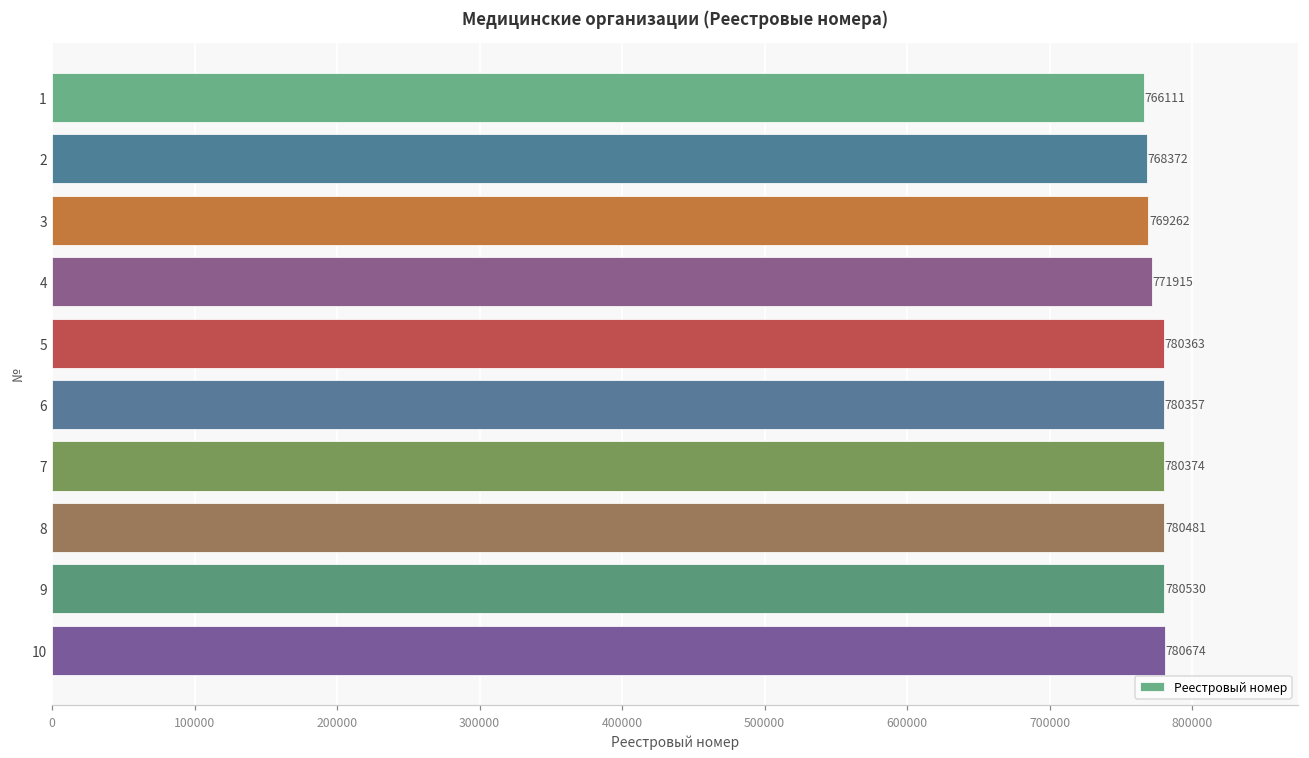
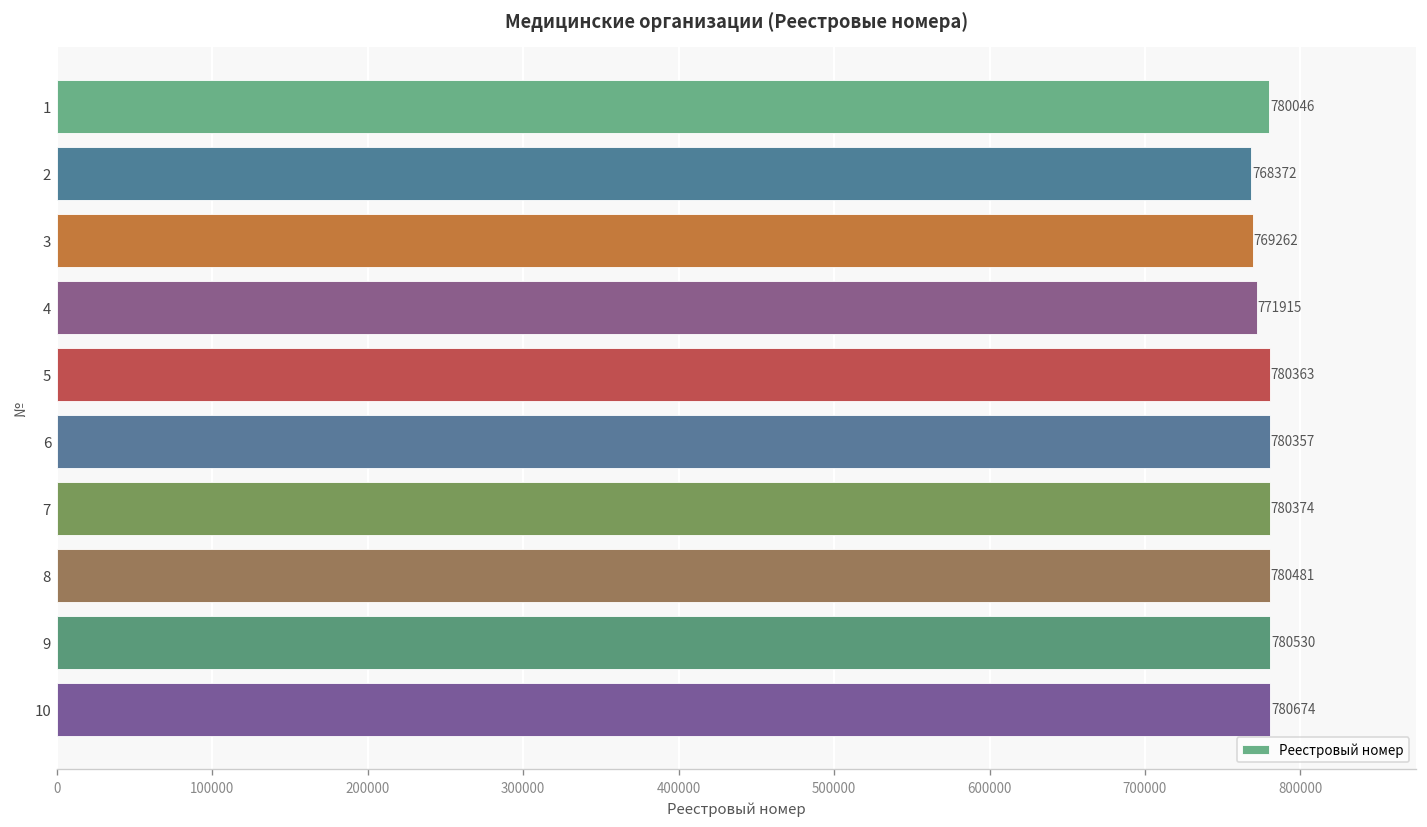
1: 766111 -> 780046
